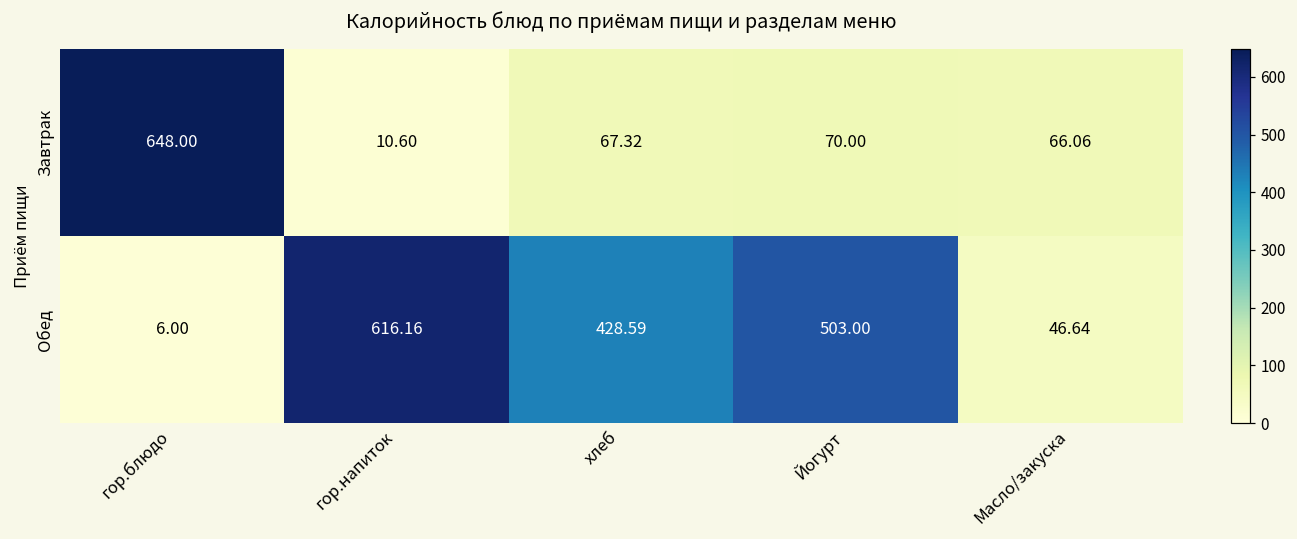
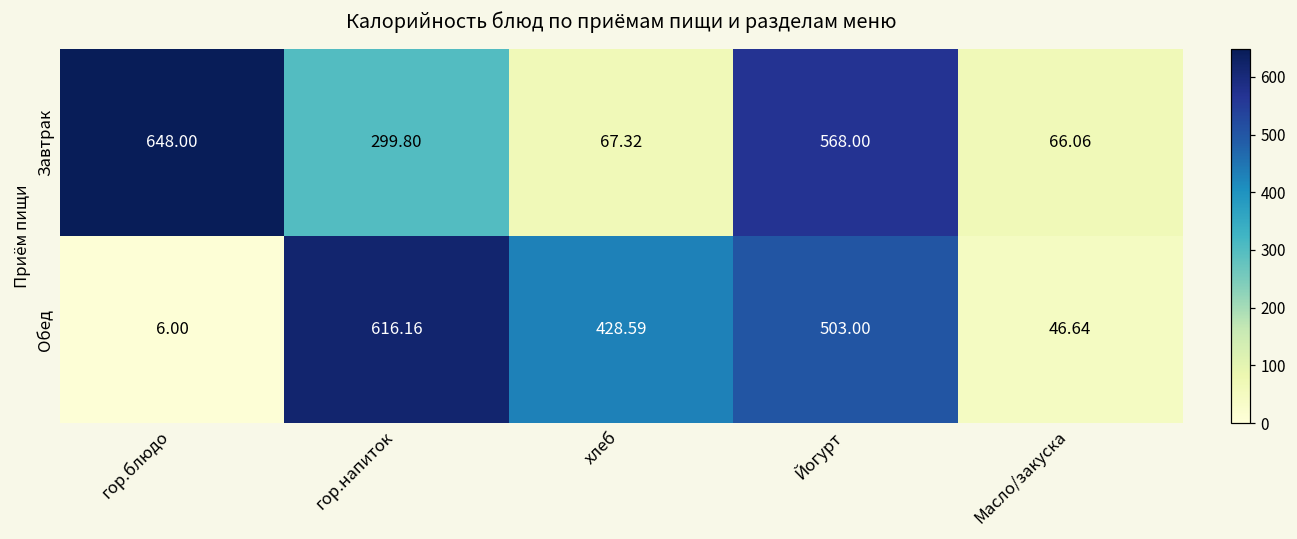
Завтрак, гор.напиток: 10.60 -> 299.80
Завтрак, Йогурт: 70.00 -> 568.00
